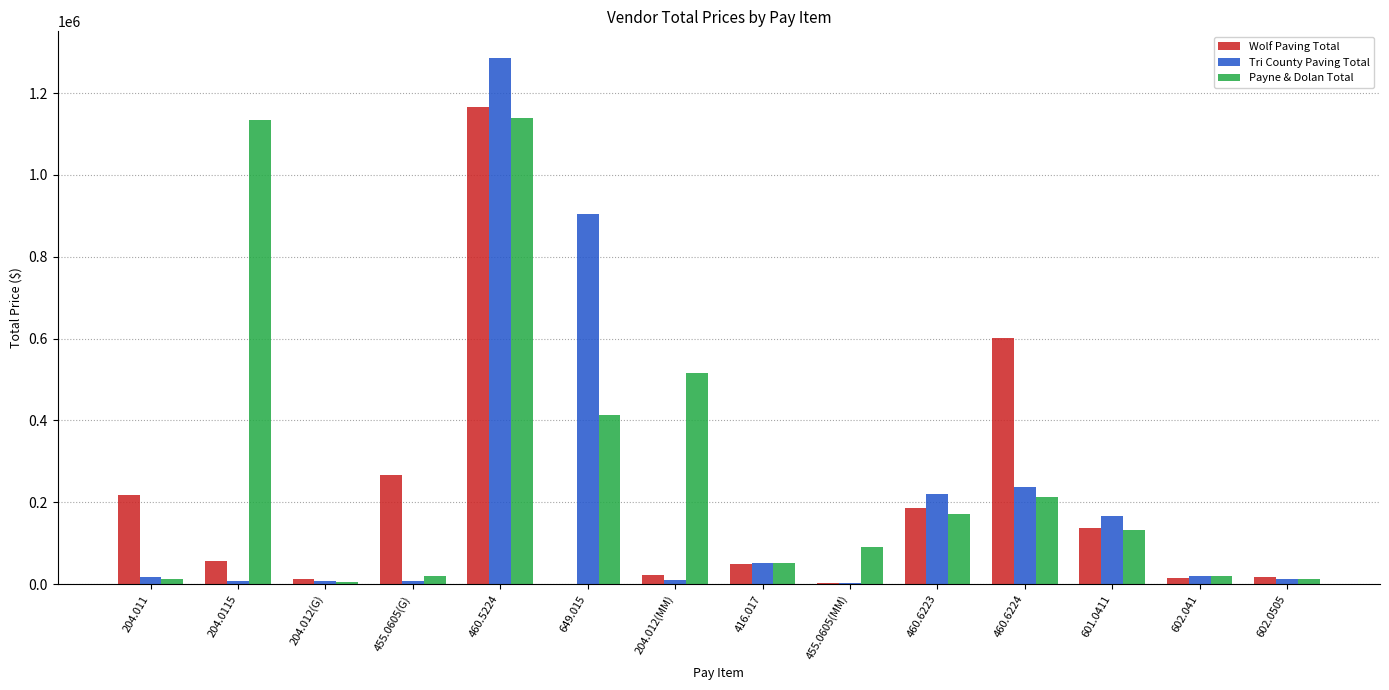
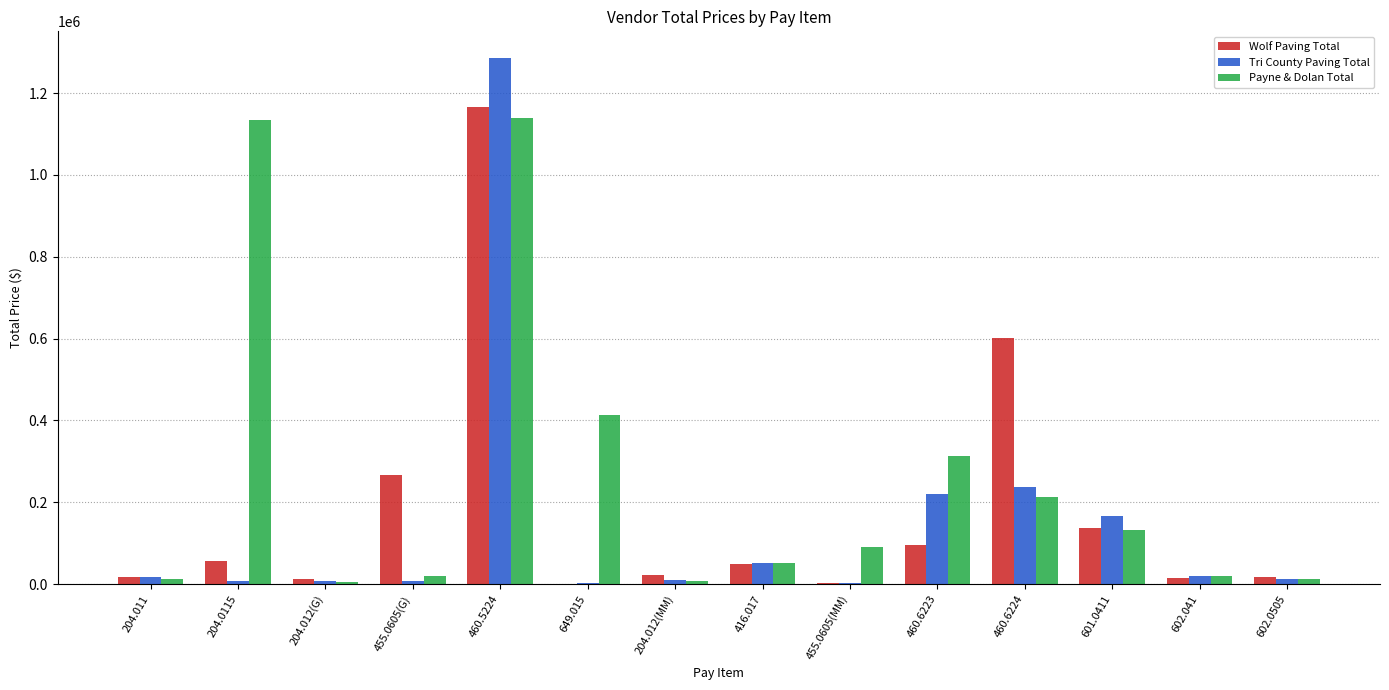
Wolf Paving Total, 204.011: 220000 -> 20000
Tri County Paving Total, 649.015: 910000 -> 0
Payne & Dolan Total, 204.012(MM): 520000 -> 10000
Wolf Paving Total, 460.6223: 190000 -> 90000
Payne & Dolan Total, 460.6223: 170000 -> 310000
